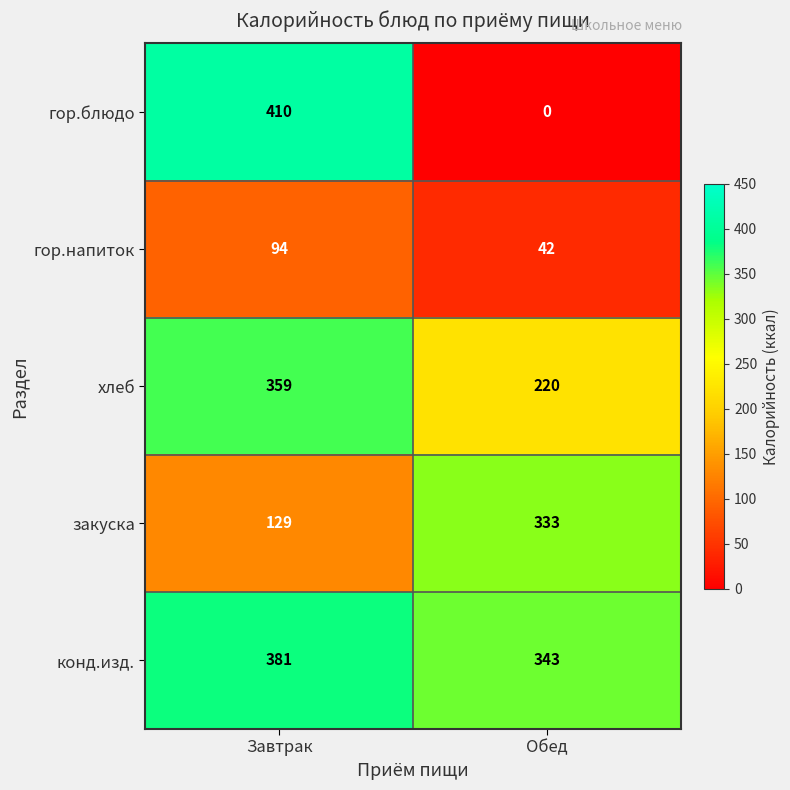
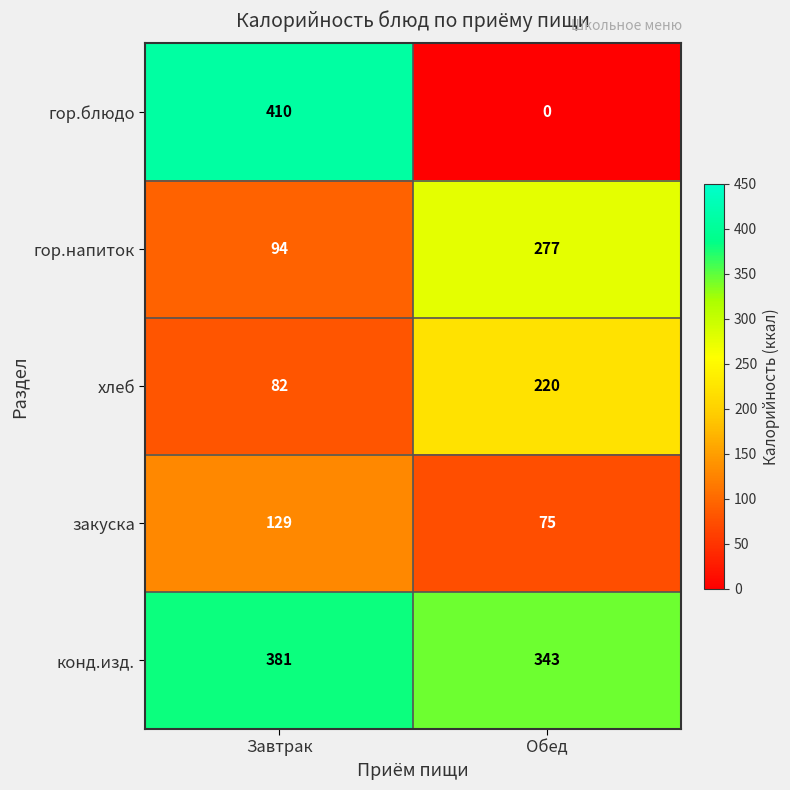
гор.напиток, Обед: 42 -> 277
хлеб, Завтрак: 359 -> 82
закуска, Обед: 333 -> 75
